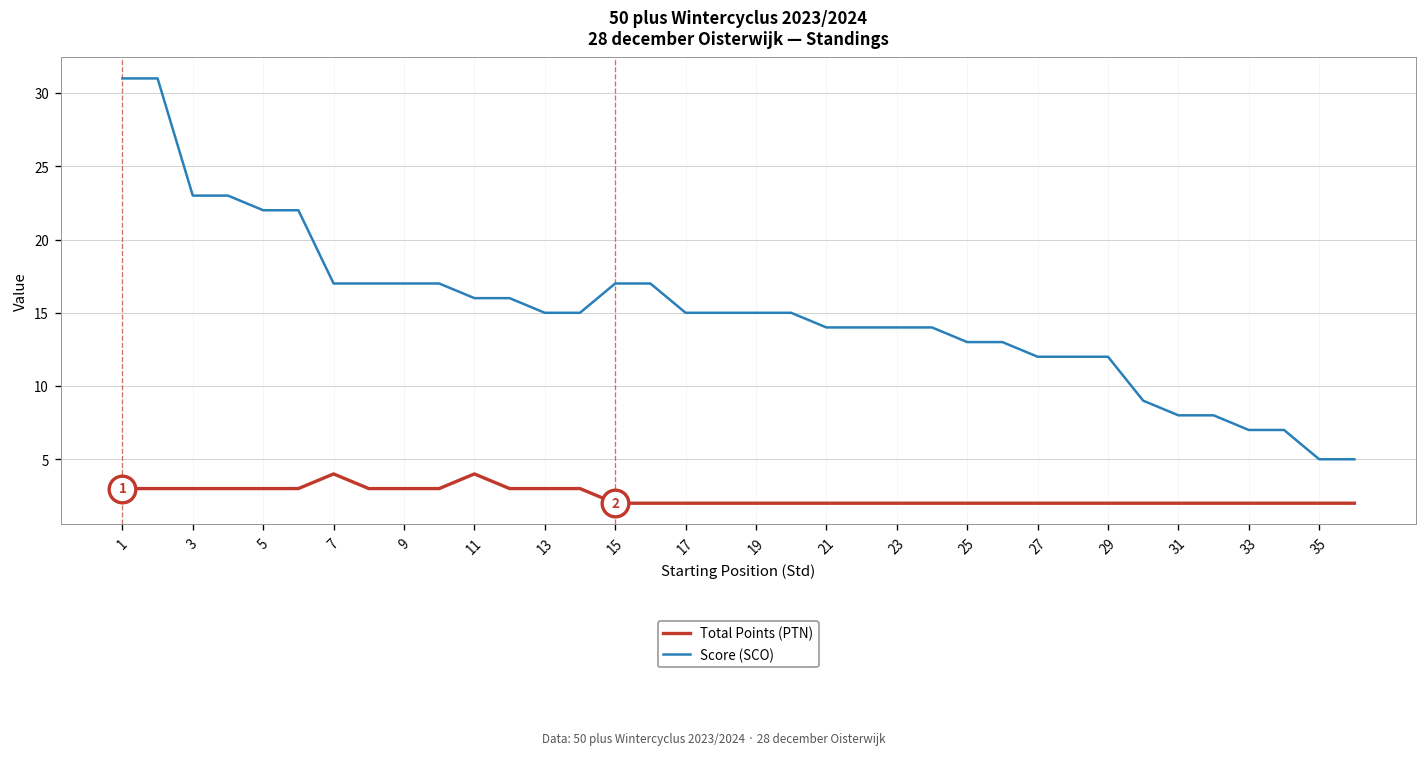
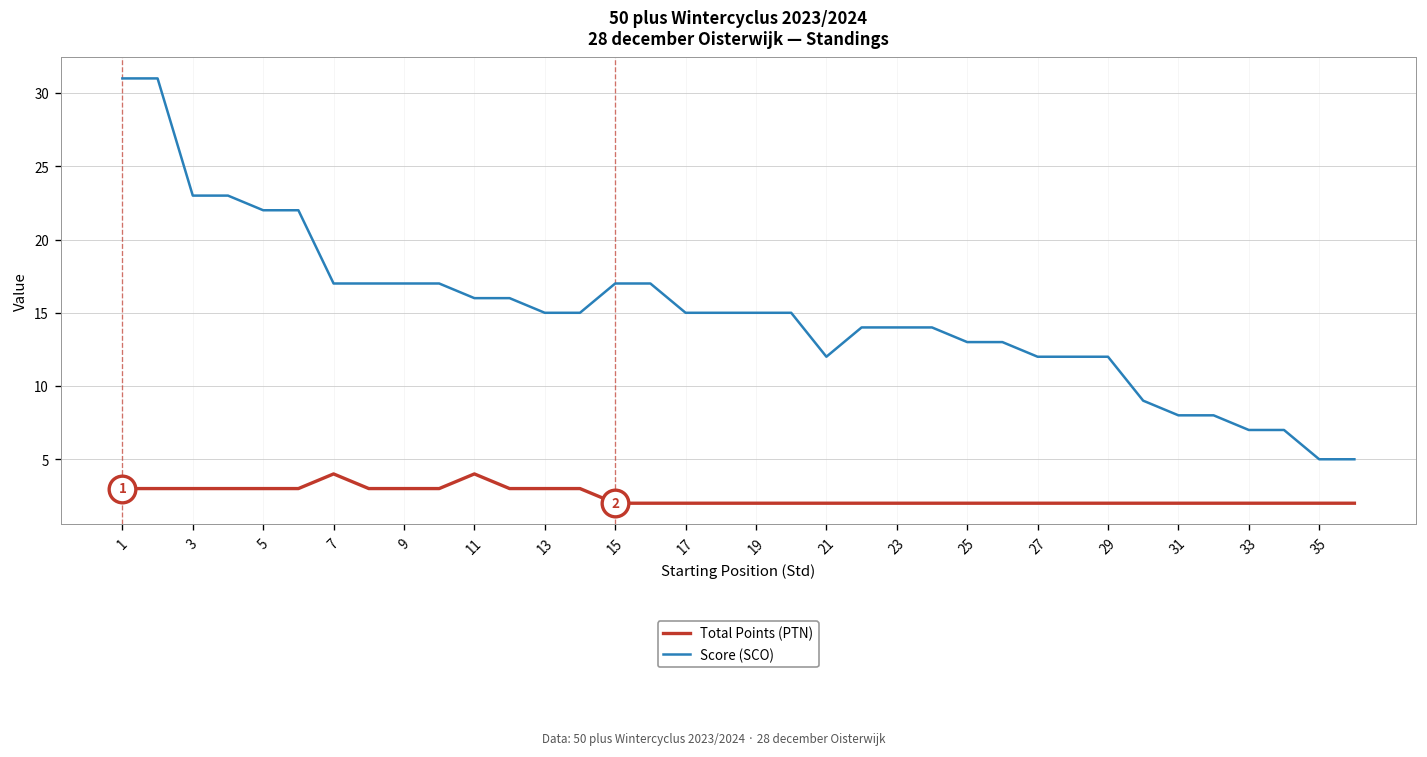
Score (SCO), 21: 14 -> 12
